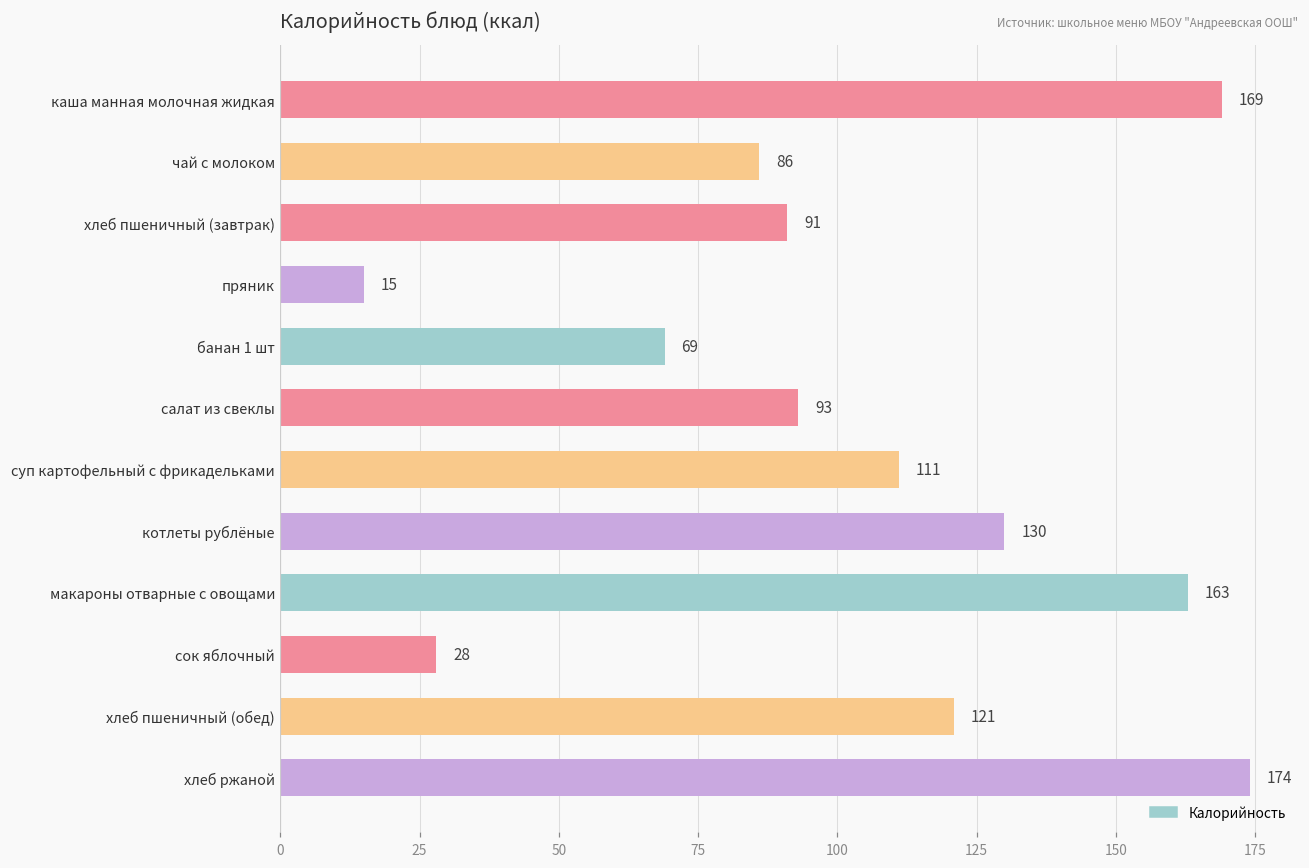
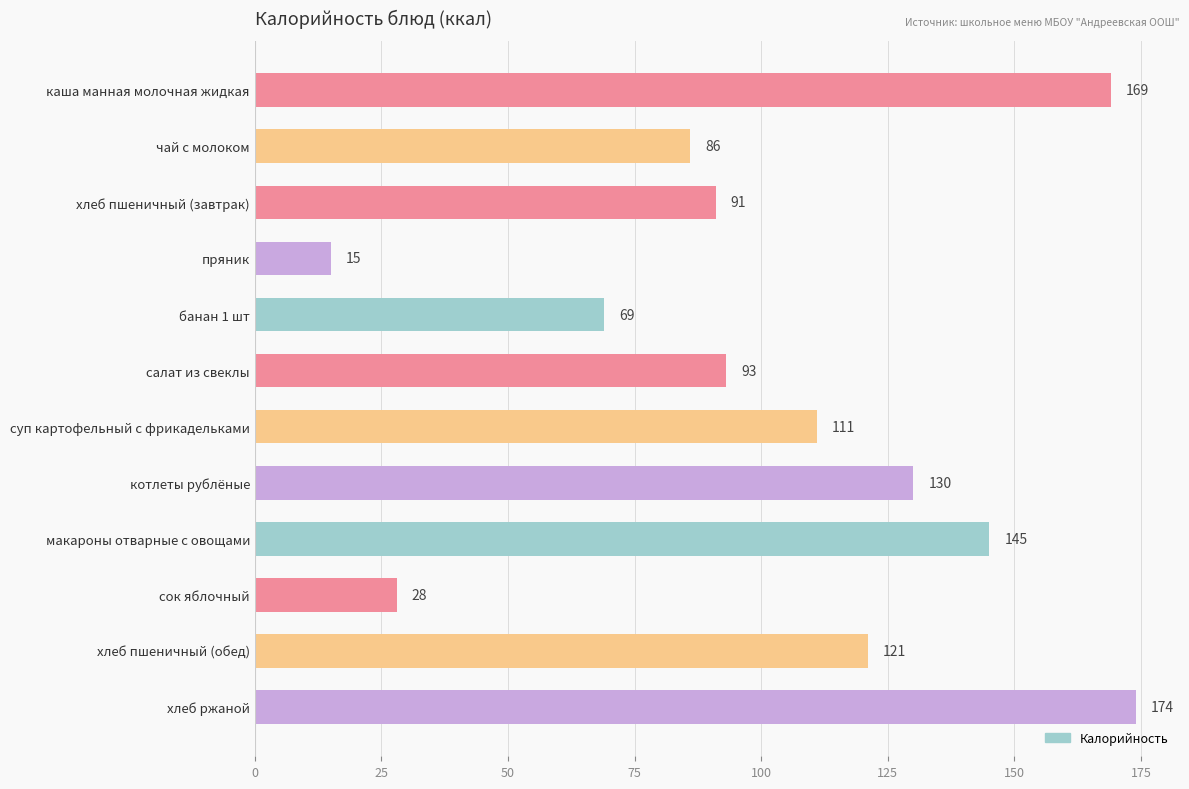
макароны отварные с овощами: 163 -> 145
